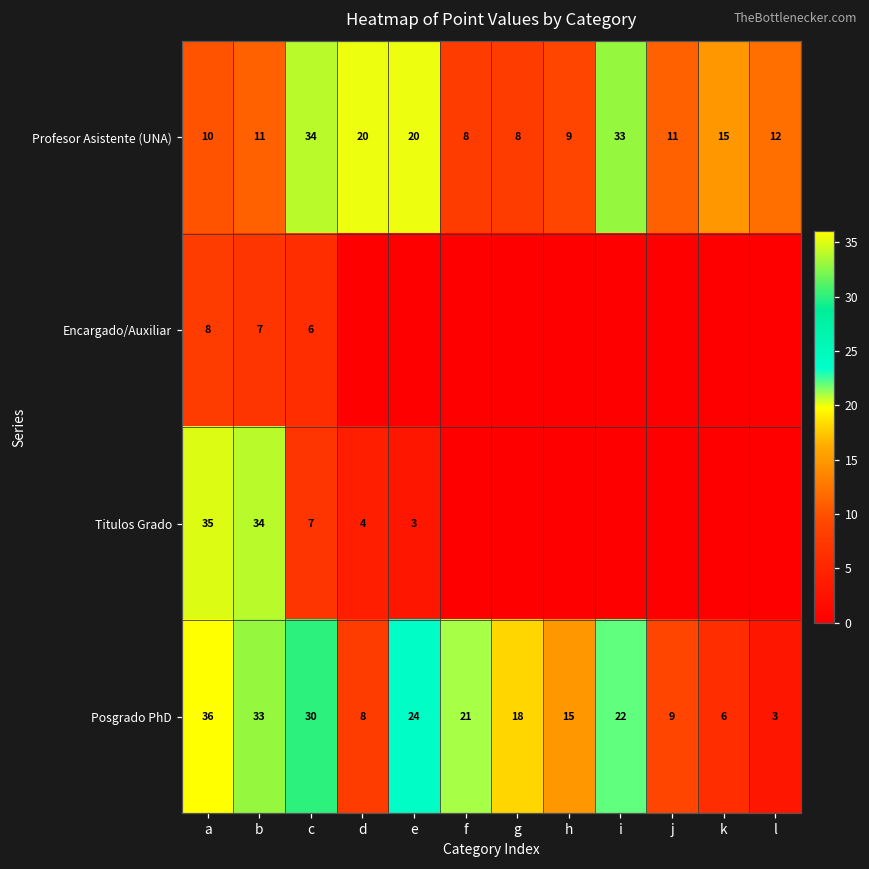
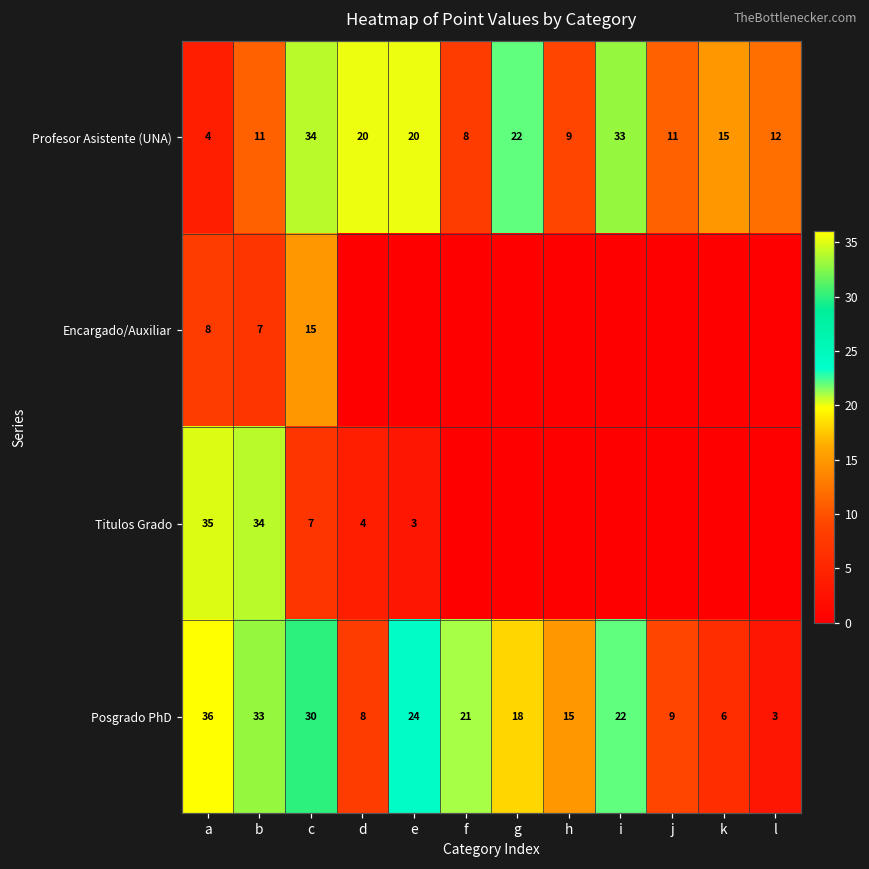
Profesor Asistente (UNA), a: 10 -> 4
Profesor Asistente (UNA), g: 8 -> 22
Encargado/Auxiliar, c: 6 -> 15
